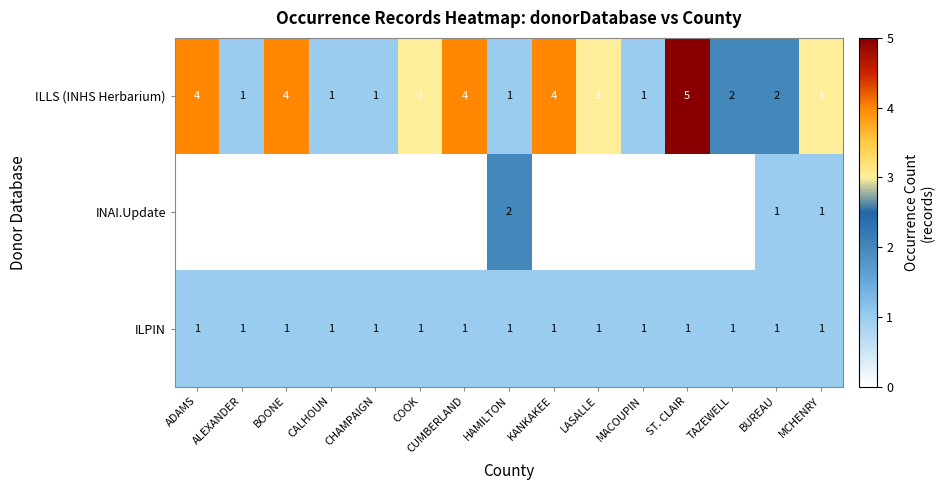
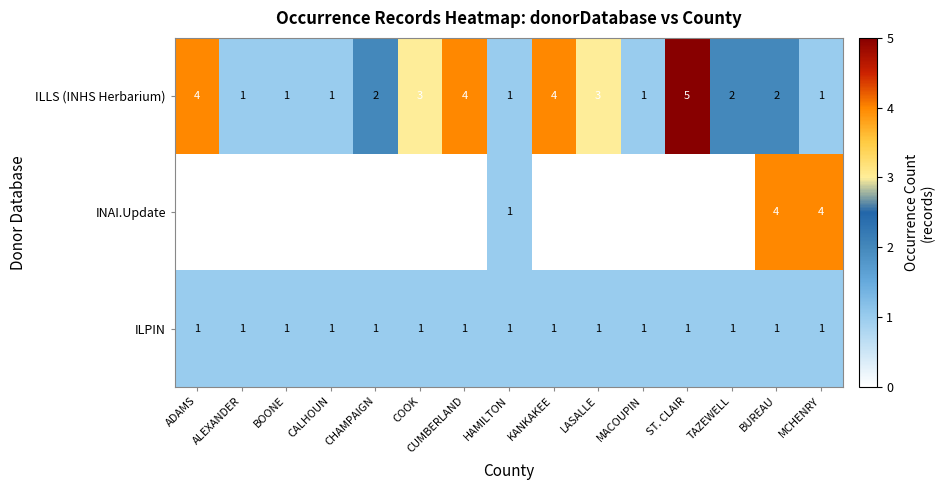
ILLS (INHS Herbarium), BOONE: 4 -> 1
ILLS (INHS Herbarium), CHAMPAIGN: 1 -> 2
ILLS (INHS Herbarium), MCHENRY: 3 -> 1
INAI.Update, HAMILTON: 2 -> 1
INAI.Update, BUREAU: 1 -> 4
INAI.Update, MCHENRY: 1 -> 4
